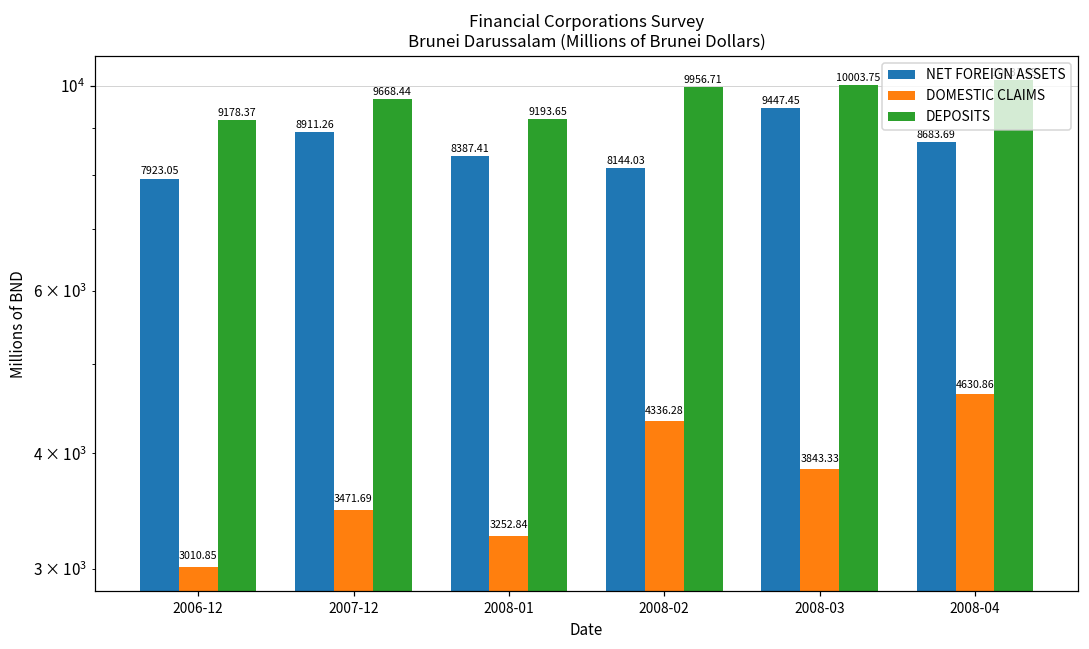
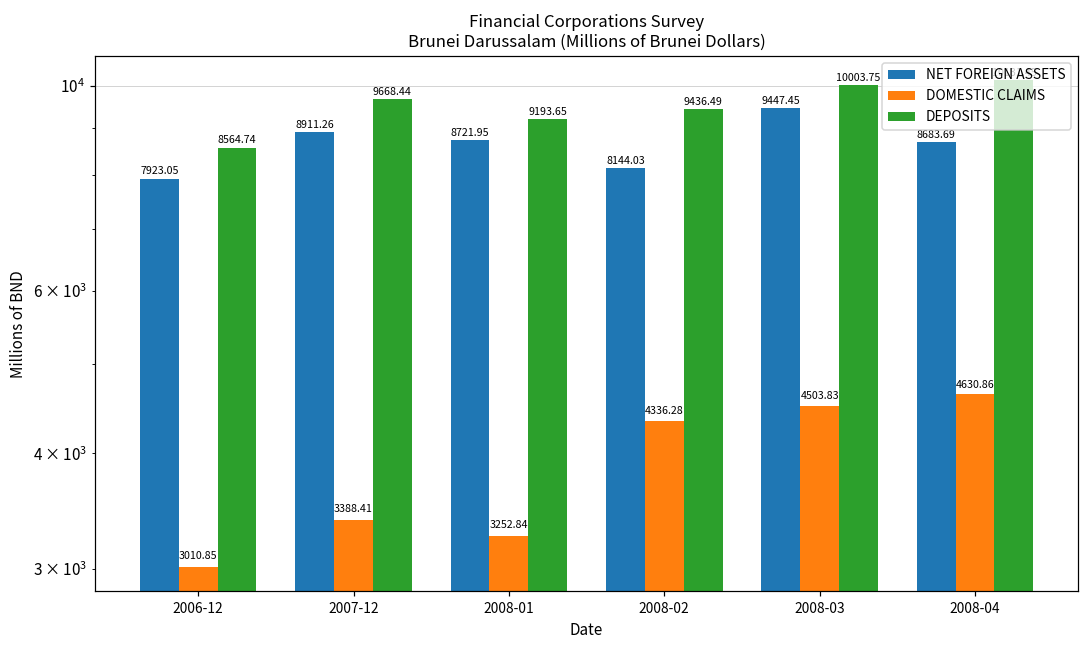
DEPOSITS, 2006-12: 9178.37 -> 8564.74
DOMESTIC CLAIMS, 2007-12: 3471.69 -> 3388.41
NET FOREIGN ASSETS, 2008-01: 8387.41 -> 8721.95
DEPOSITS, 2008-02: 9956.71 -> 9436.49
DOMESTIC CLAIMS, 2008-03: 3843.33 -> 4503.83
